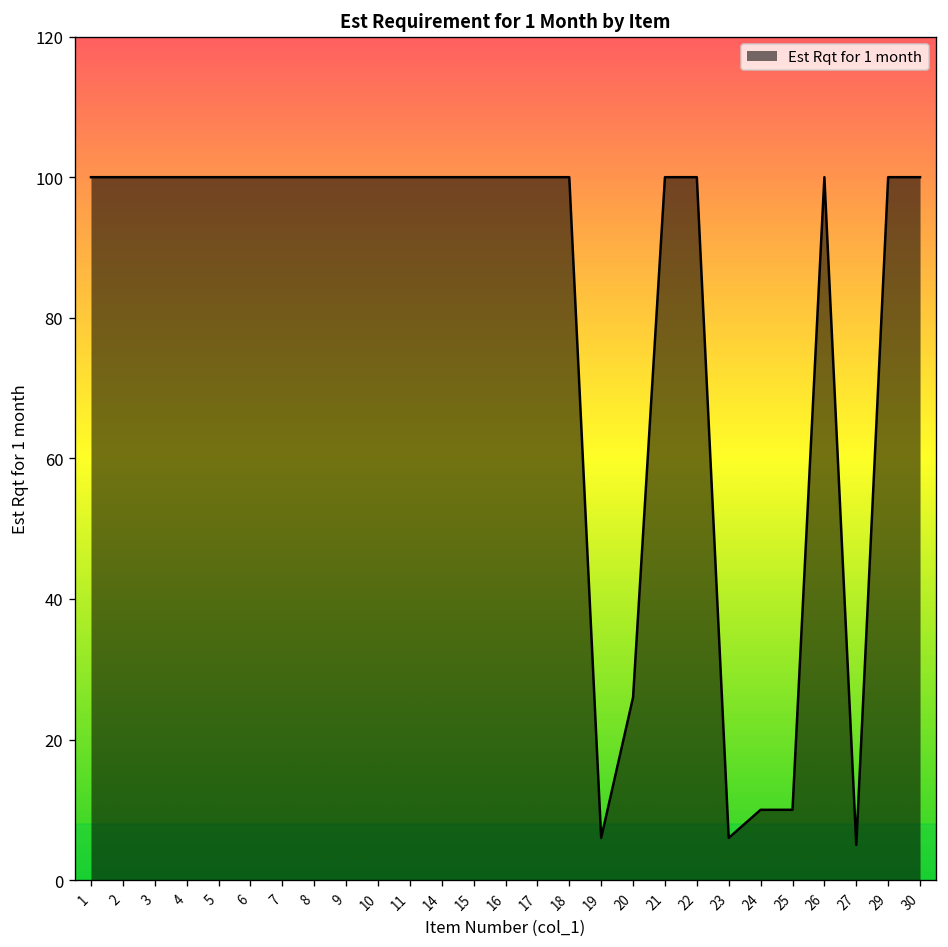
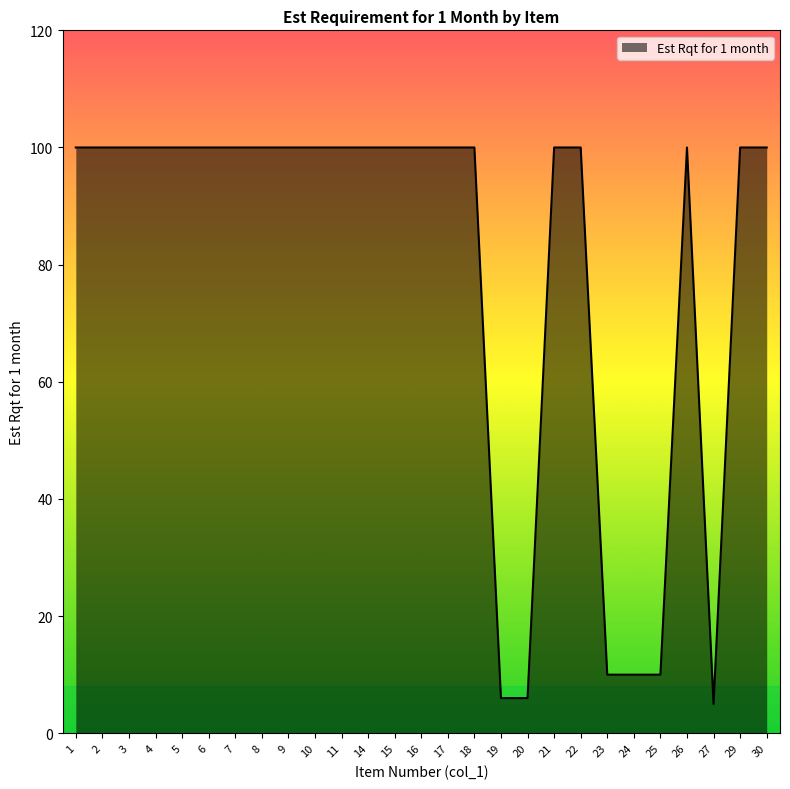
20: 26 -> 6
23: 6 -> 10
